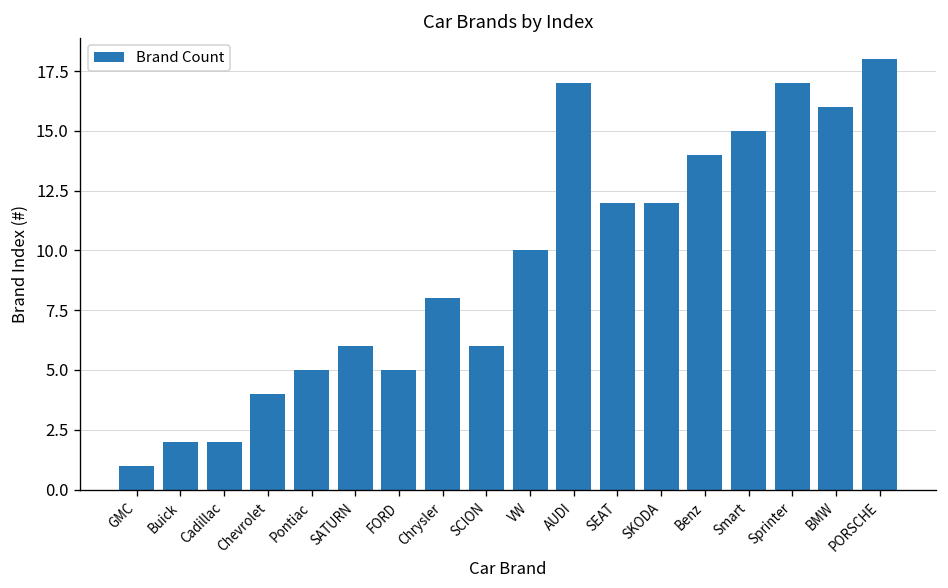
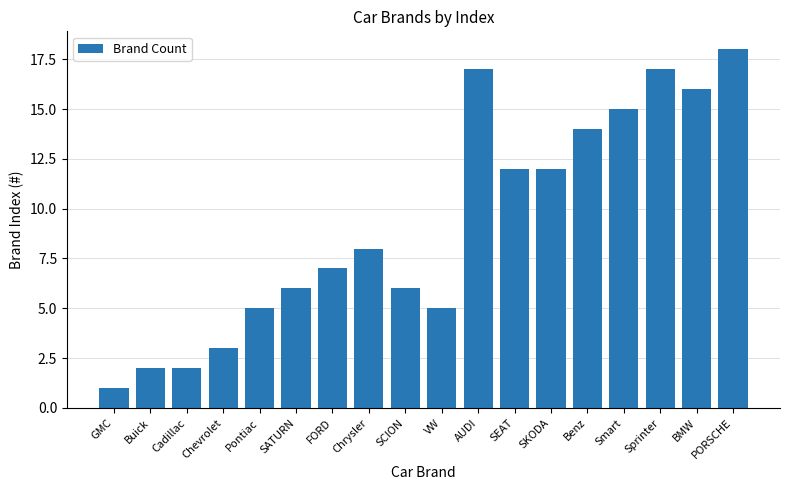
Chevrolet: 4 -> 3
FORD: 5 -> 7
VW: 10 -> 5
